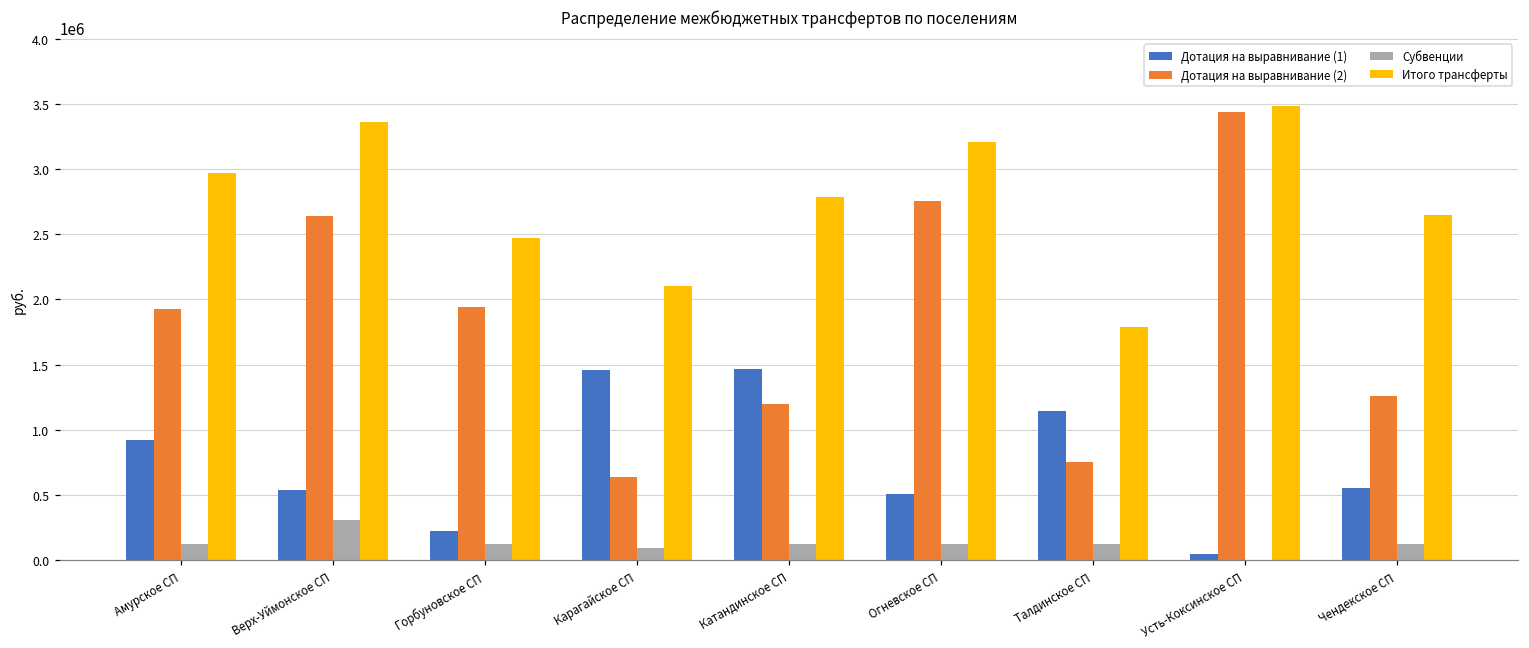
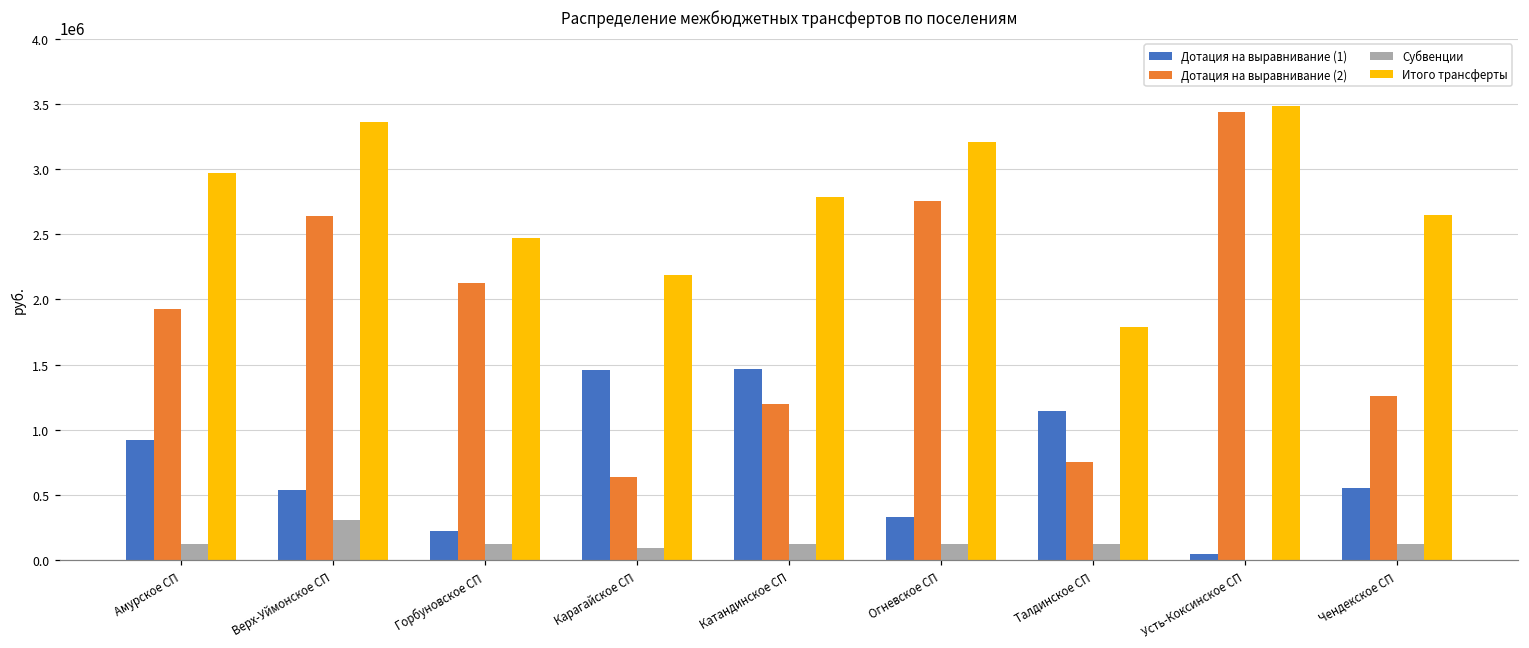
Дотация на выравнивание (2), Горбуновское СП: 1940000 -> 2130000
Итого трансферты, Карагайское СП: 2100000 -> 2190000
Дотация на выравнивание (1), Огневское СП: 510000 -> 330000
